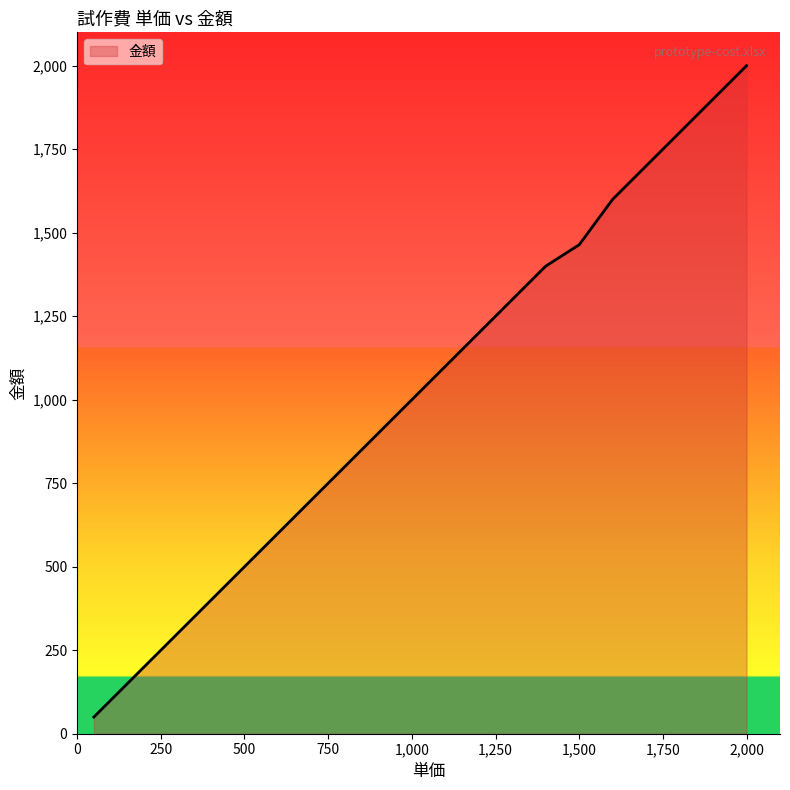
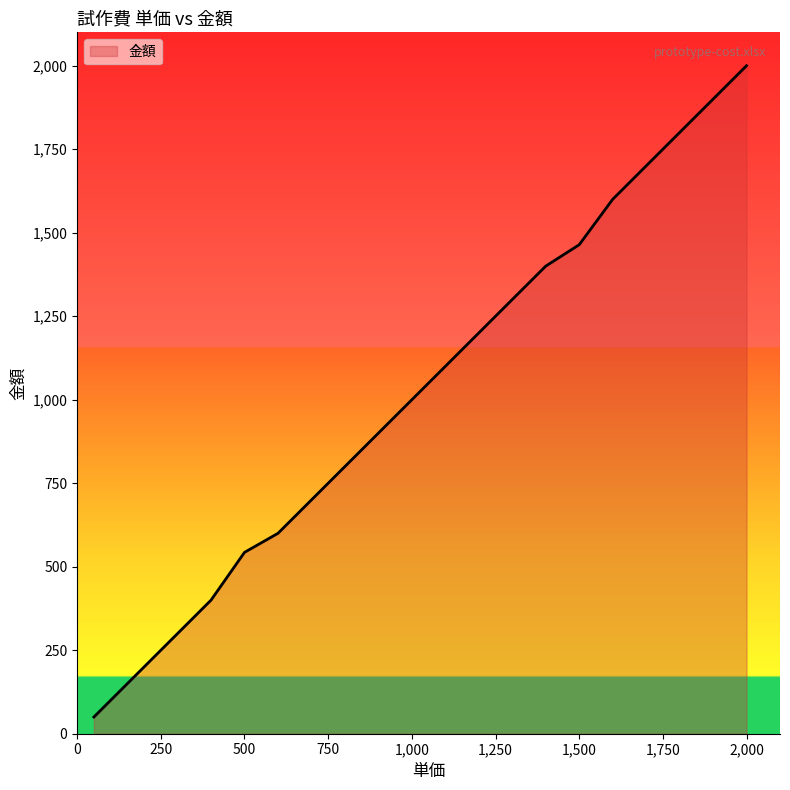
500: 500 -> 540
